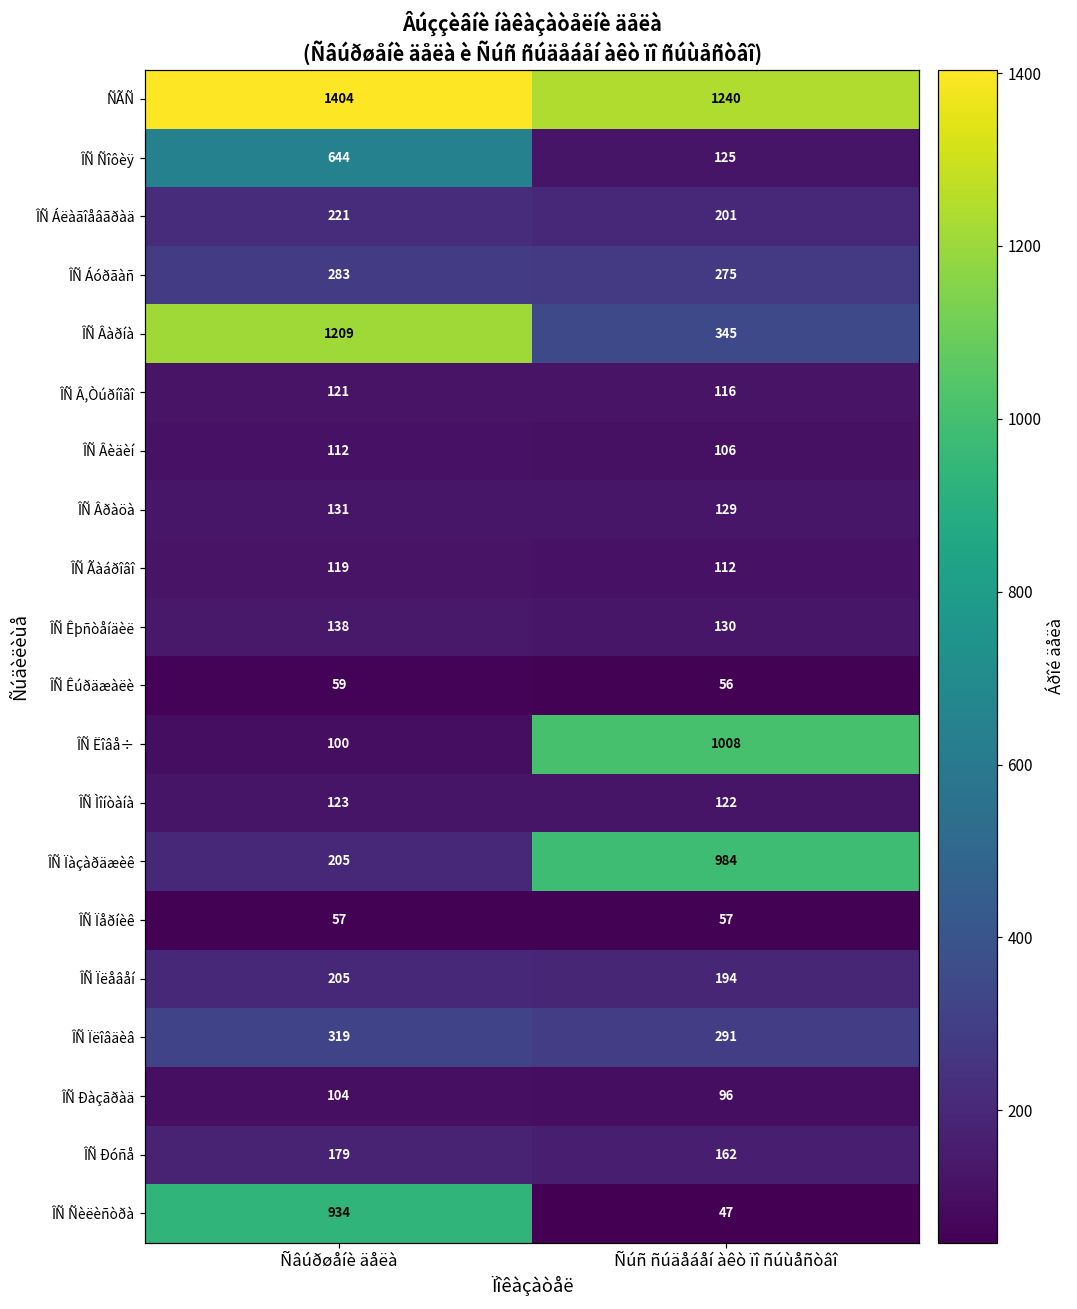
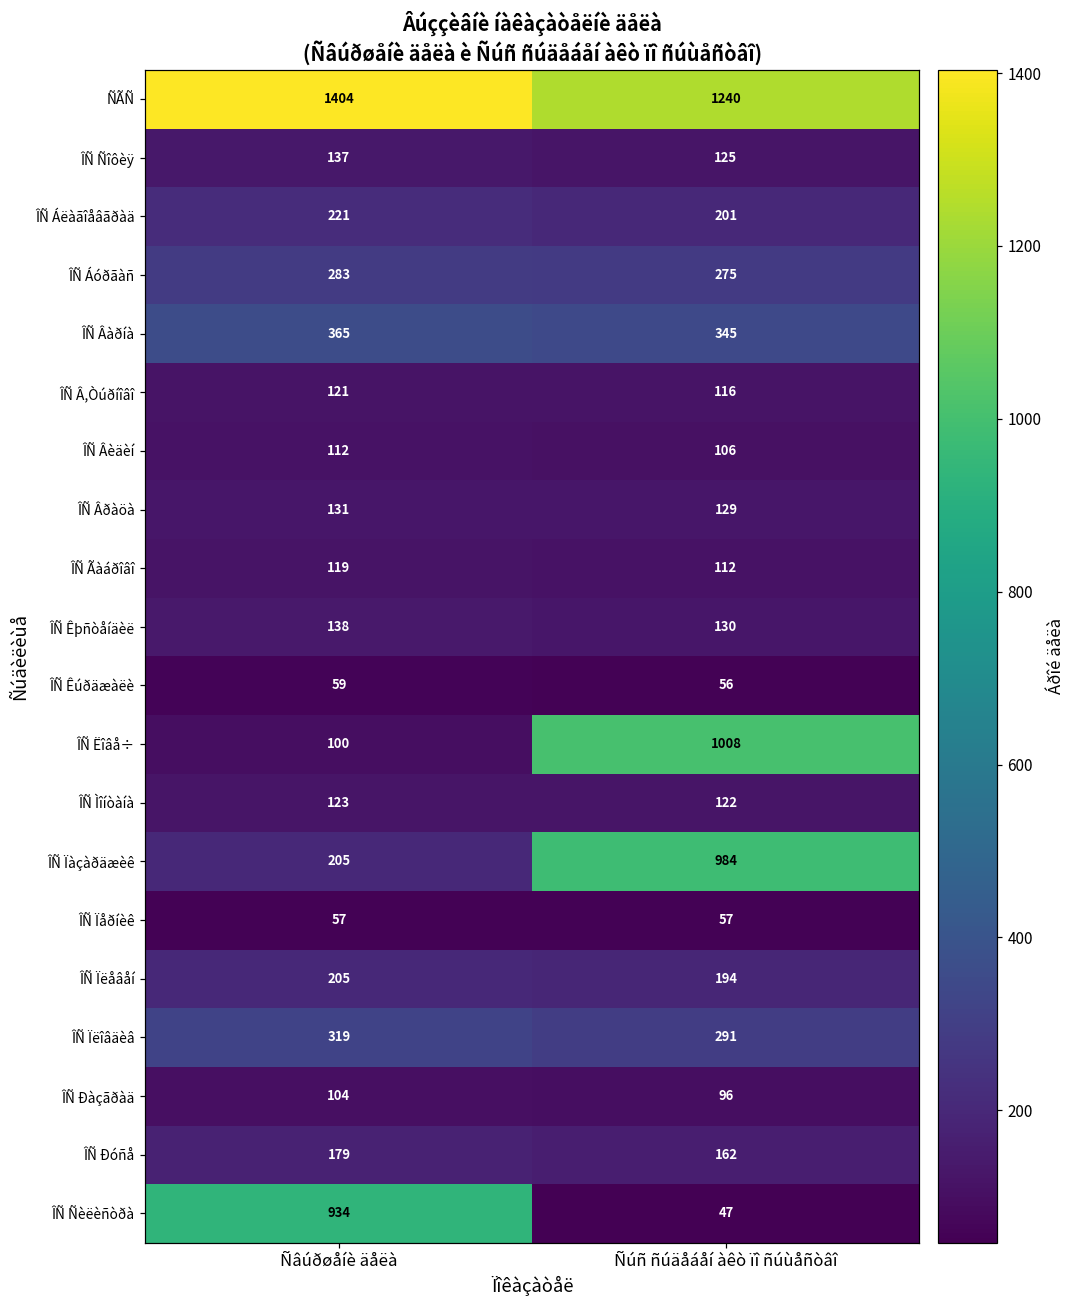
ÎÑ Ñîôèÿ, Ñâúðøåíè äåëà: 644 -> 137
ÎÑ Âàðíà, Ñâúðøåíè äåëà: 1209 -> 365
